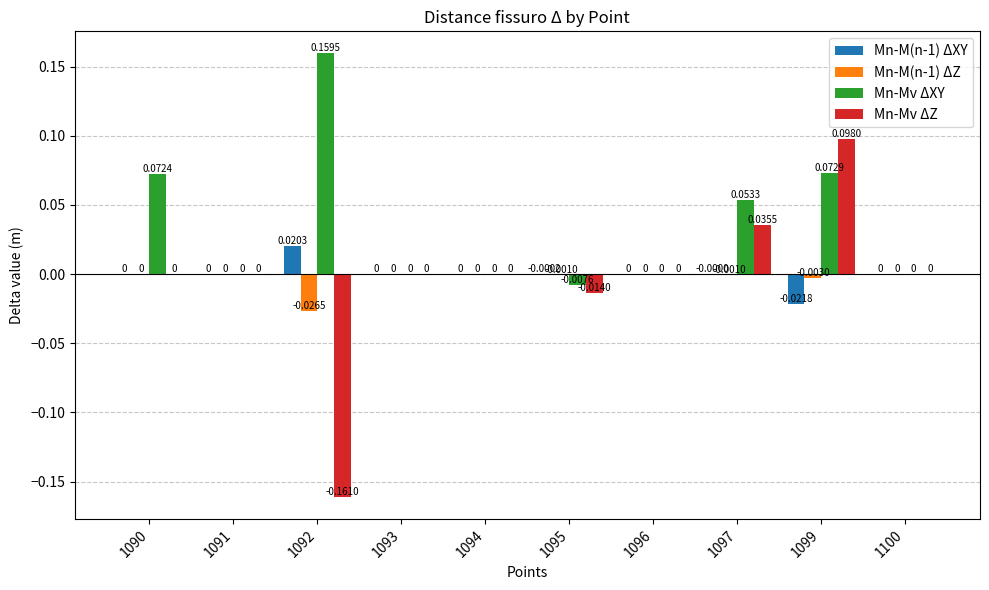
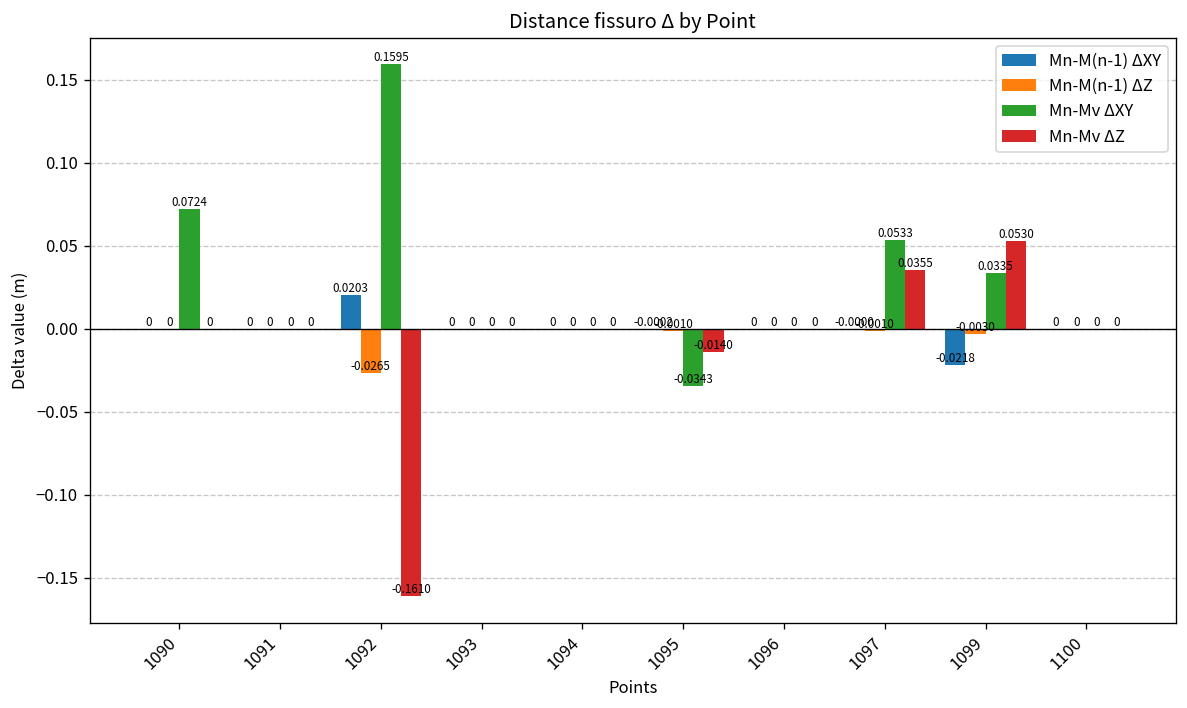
Mn-Mv ΔXY, 1095: -0.0076 -> -0.0343
Mn-Mv ΔXY, 1099: 0.0729 -> 0.0335
Mn-Mv ΔZ, 1099: 0.0980 -> 0.0530
